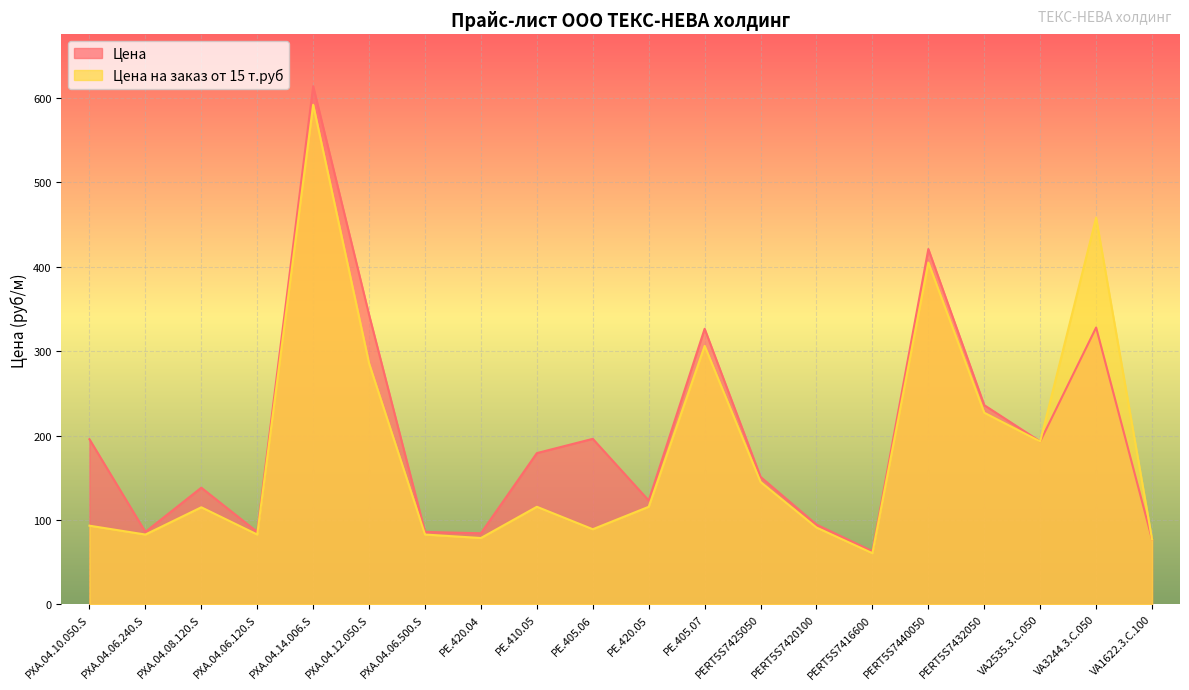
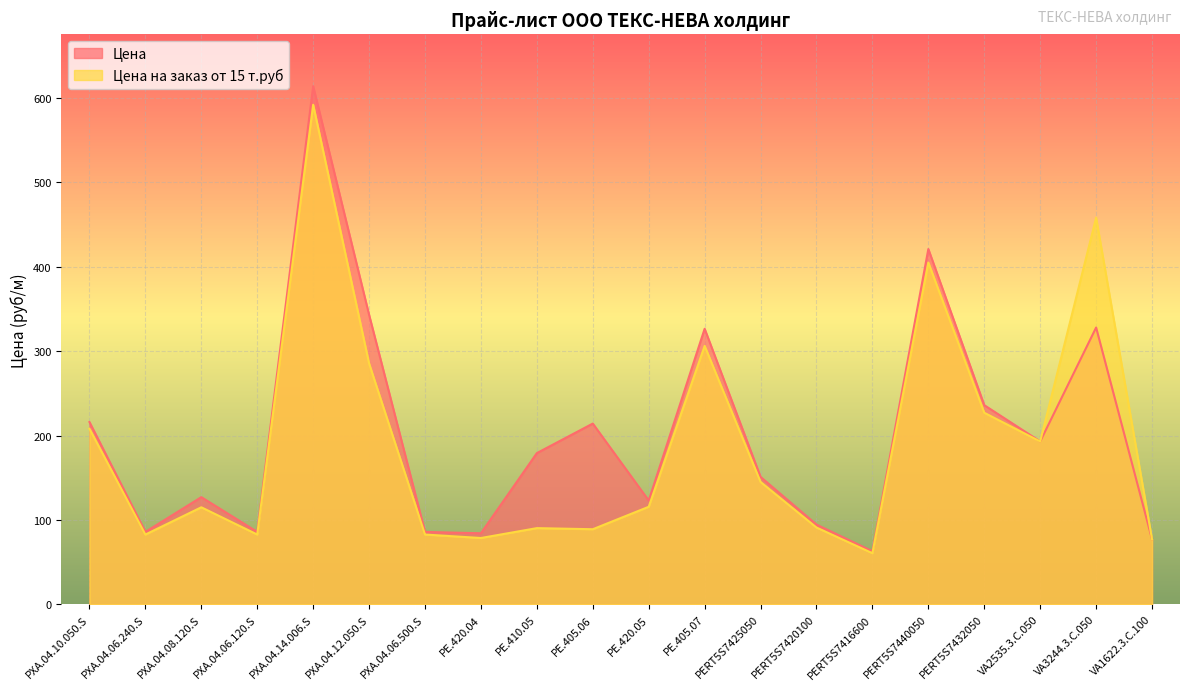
Цена, PXA.04.10.050.S: 200 -> 220
Цена на заказ от 15 т.руб, PXA.04.10.050.S: 90 -> 210
Цена, PXA.04.08.120.S: 140 -> 130
Цена на заказ от 15 т.руб, PE.410.05: 120 -> 90
Цена, PE.405.06: 200 -> 210
